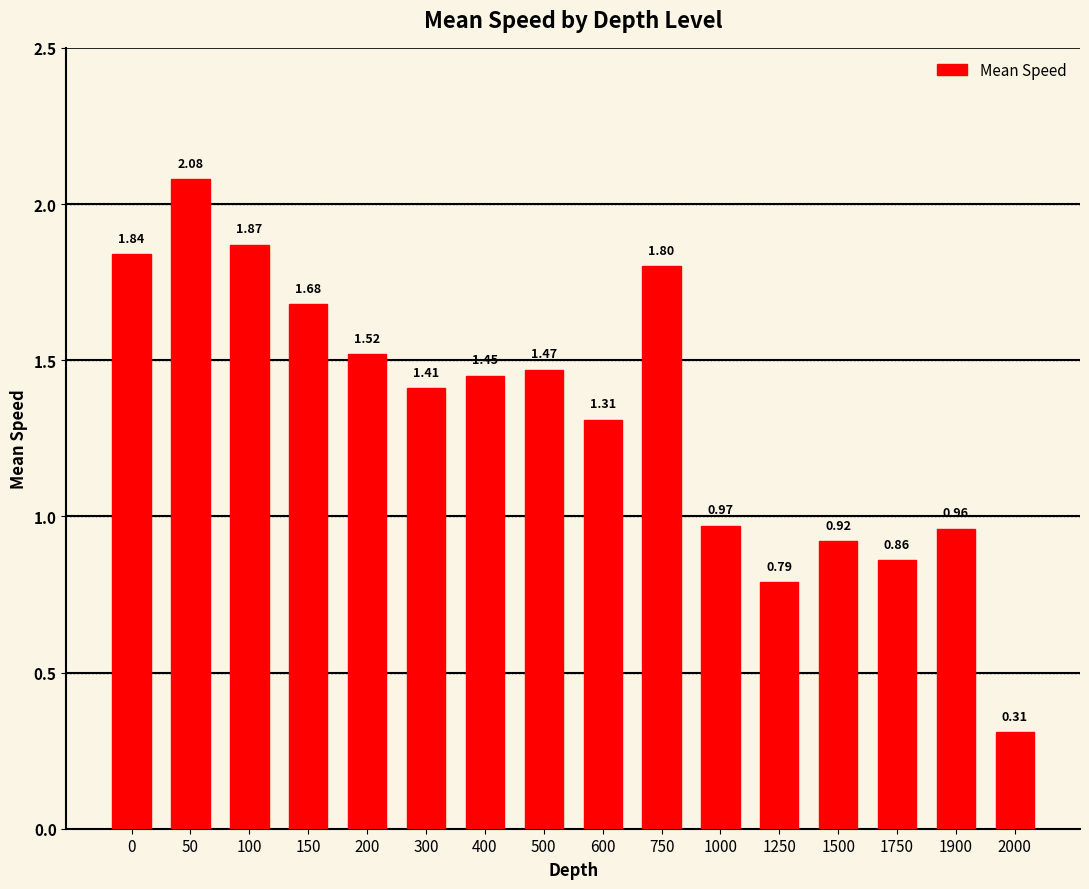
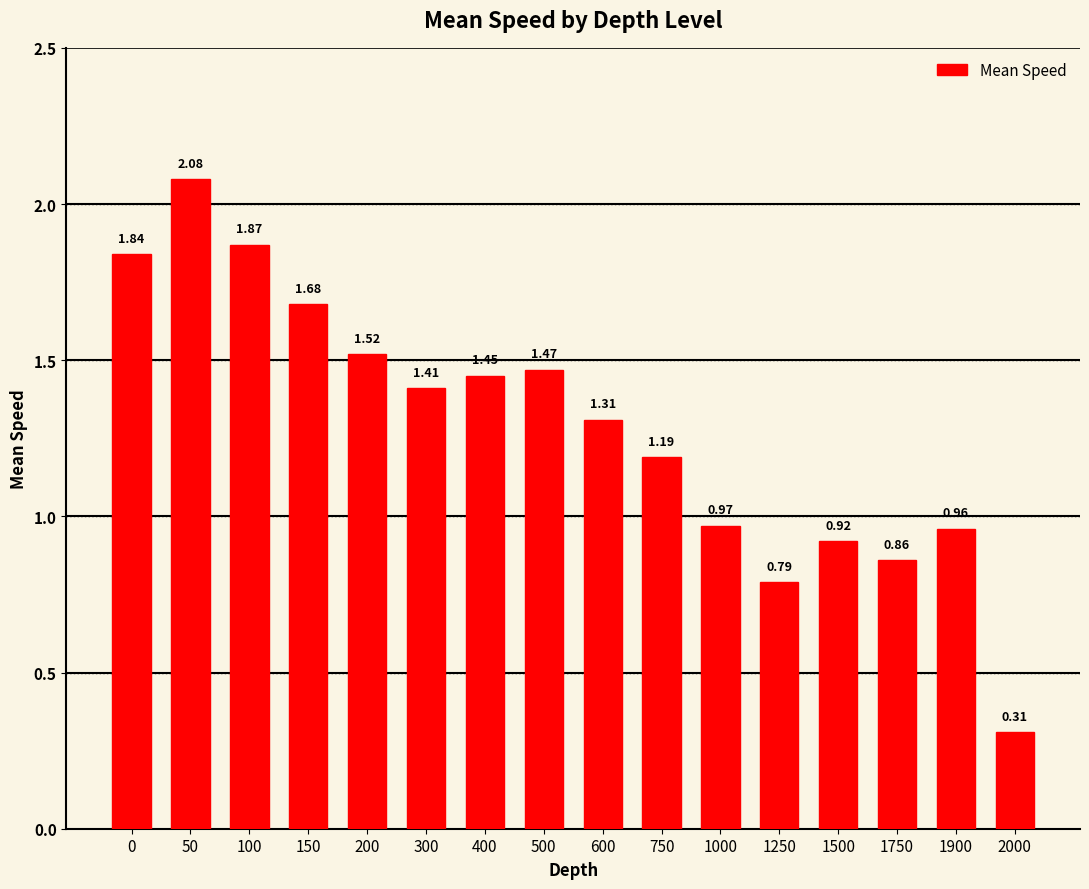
750: 1.80 -> 1.19
